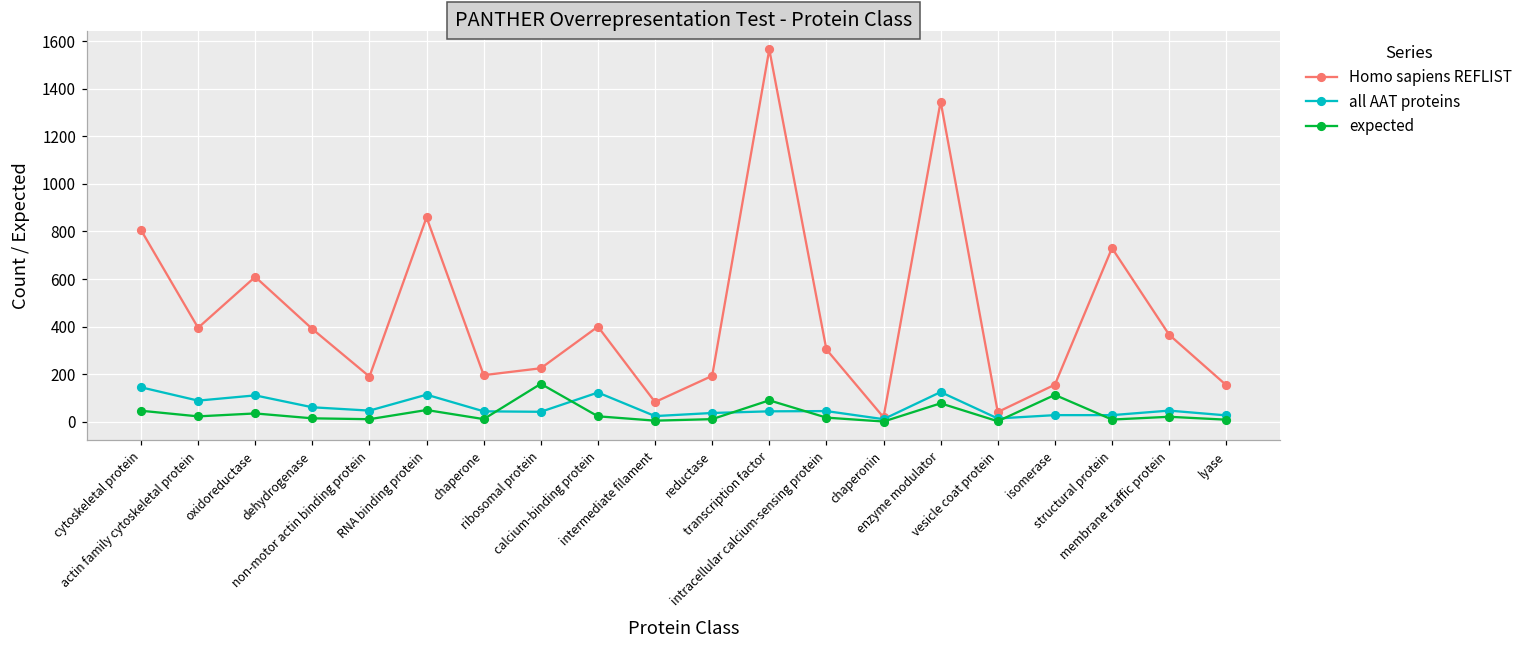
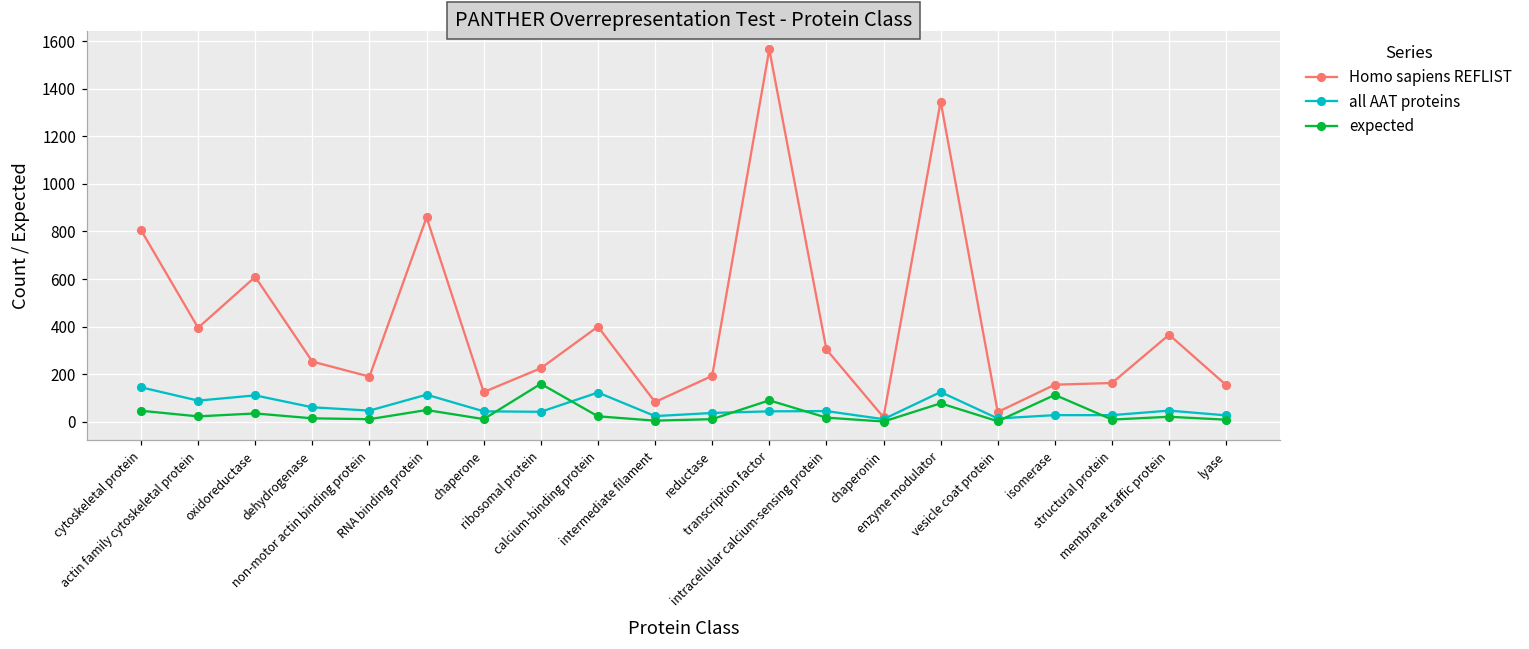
Homo sapiens REFLIST, dehydrogenase: 390 -> 250
Homo sapiens REFLIST, chaperone: 200 -> 130
Homo sapiens REFLIST, structural protein: 730 -> 160
